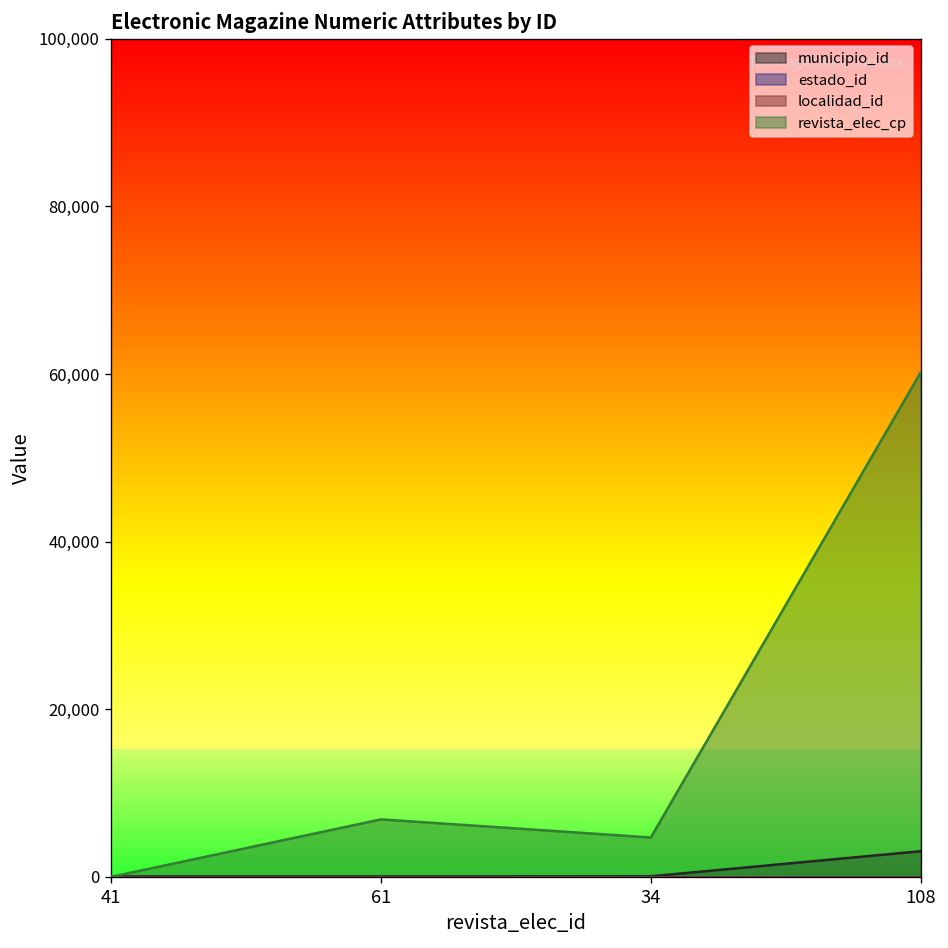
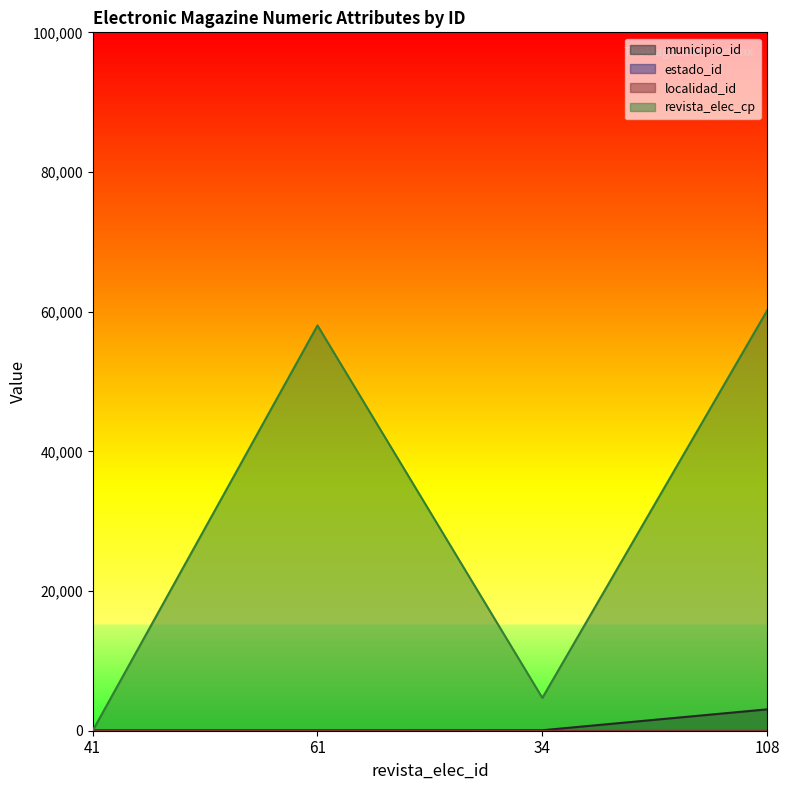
revista_elec_cp, 61: 7,000 -> 58,000
